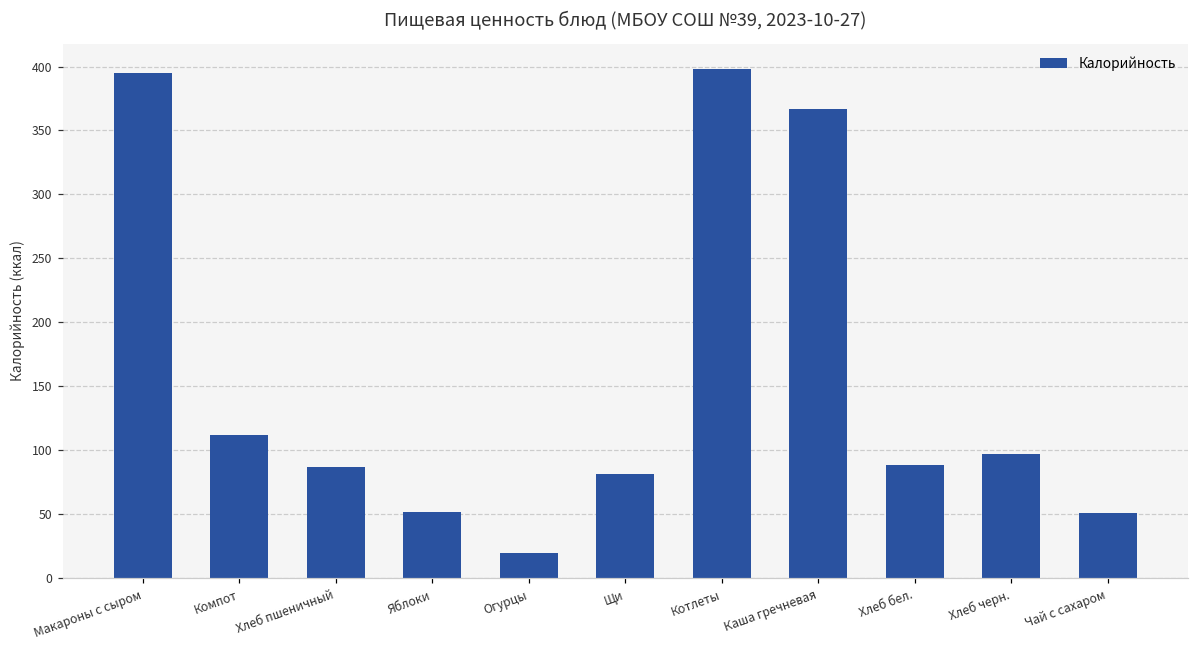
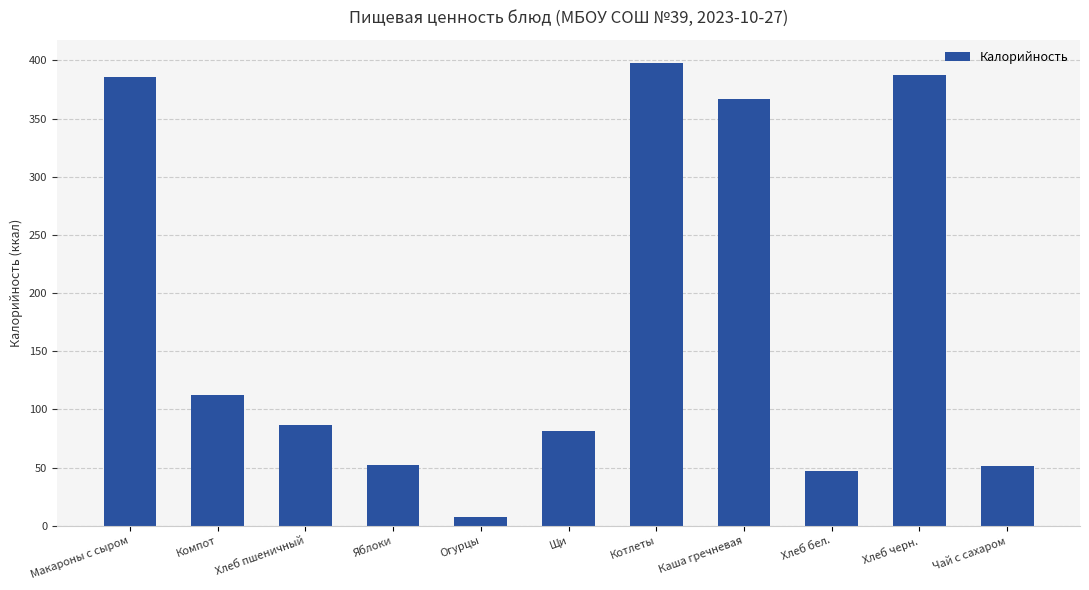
Макароны с сыром: 395 -> 386
Огурцы: 20 -> 7
Хлеб бел.: 88 -> 47
Хлеб черн.: 97 -> 388
